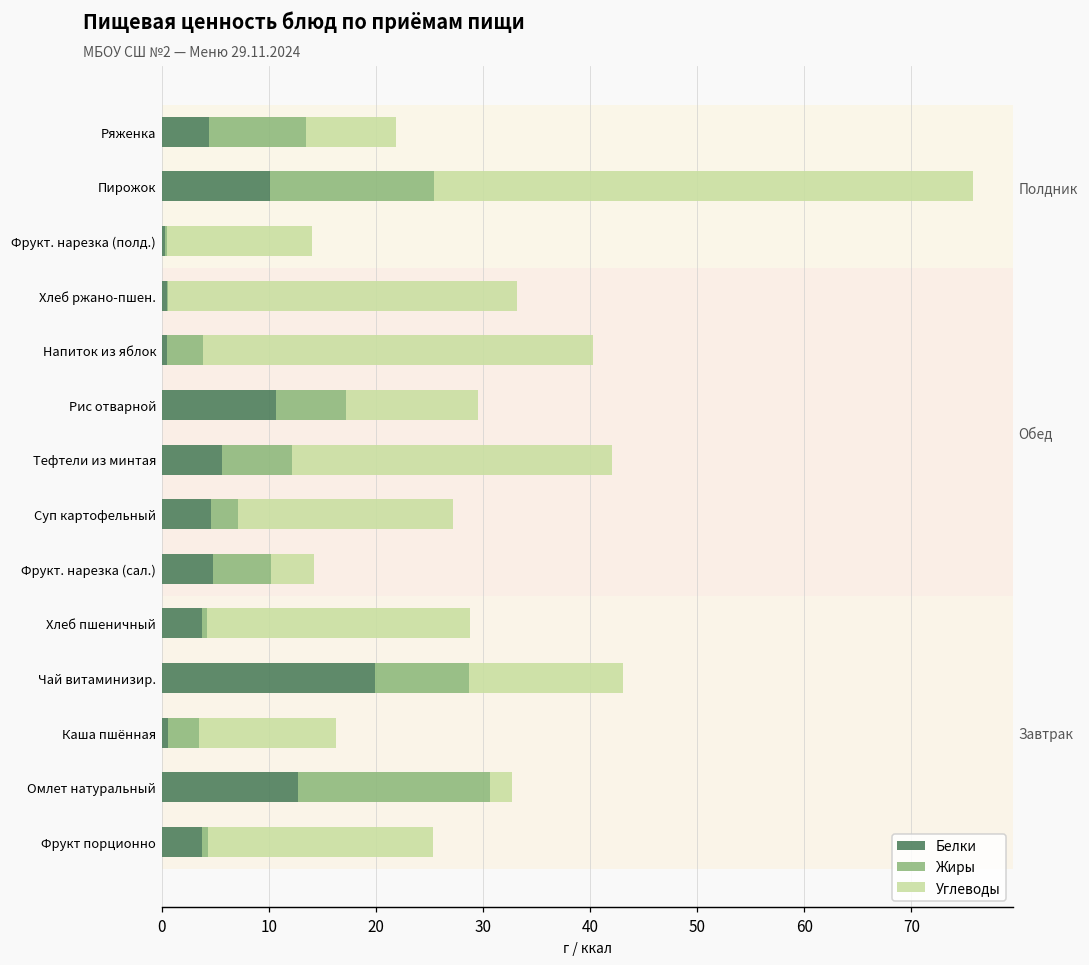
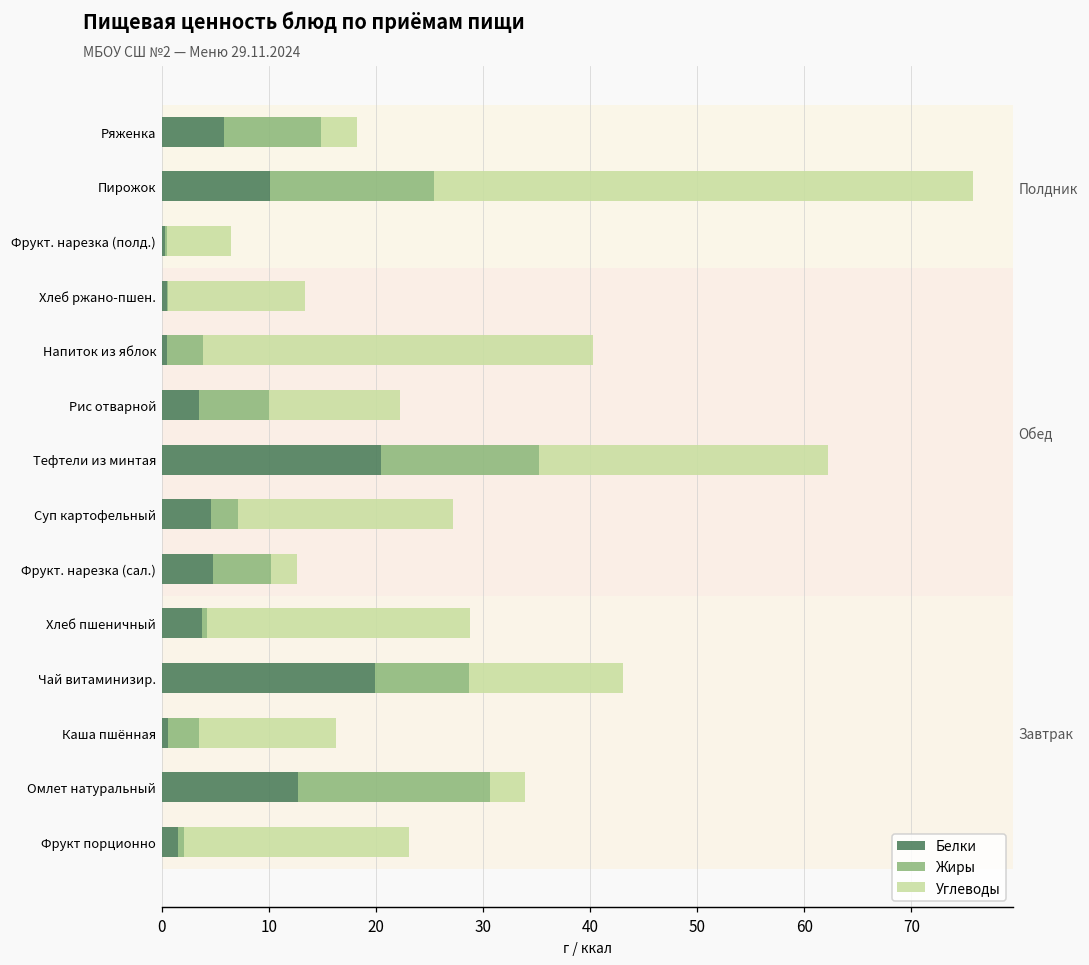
Белки, Ряженка: 4 -> 6
Углеводы, Ряженка: 8 -> 3
Углеводы, Фрукт. нарезка (полд.): 14 -> 6
Углеводы, Хлеб ржано-пшен.: 33 -> 13
Белки, Рис отварной: 11 -> 4
Белки, Тефтели из минтая: 6 -> 21
Жиры, Тефтели из минтая: 7 -> 15
Углеводы, Тефтели из минтая: 30 -> 27
Углеводы, Фрукт. нарезка (сал.): 4 -> 2
Углеводы, Омлет натуральный: 2 -> 3
Белки, Фрукт порционно: 4 -> 2
